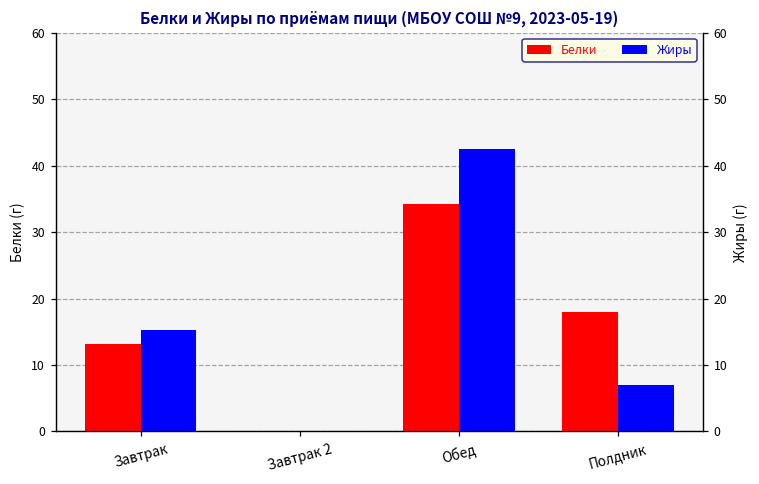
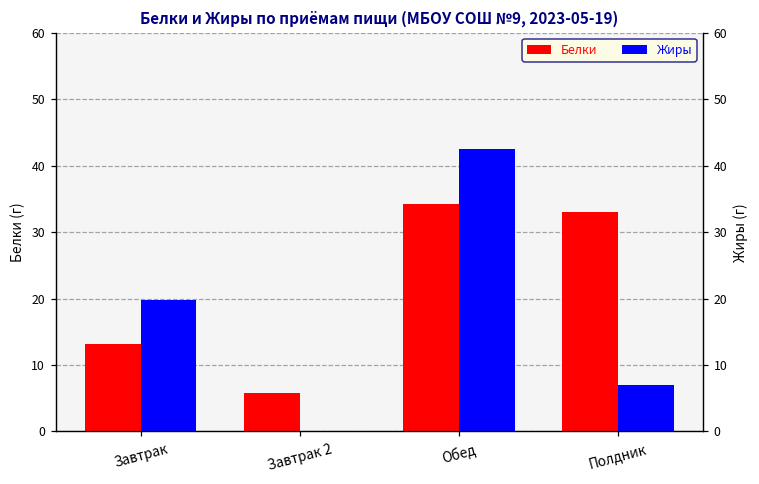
Жиры, Завтрак: 15 -> 20
Белки, Завтрак 2: 0 -> 6
Белки, Полдник: 18 -> 33
